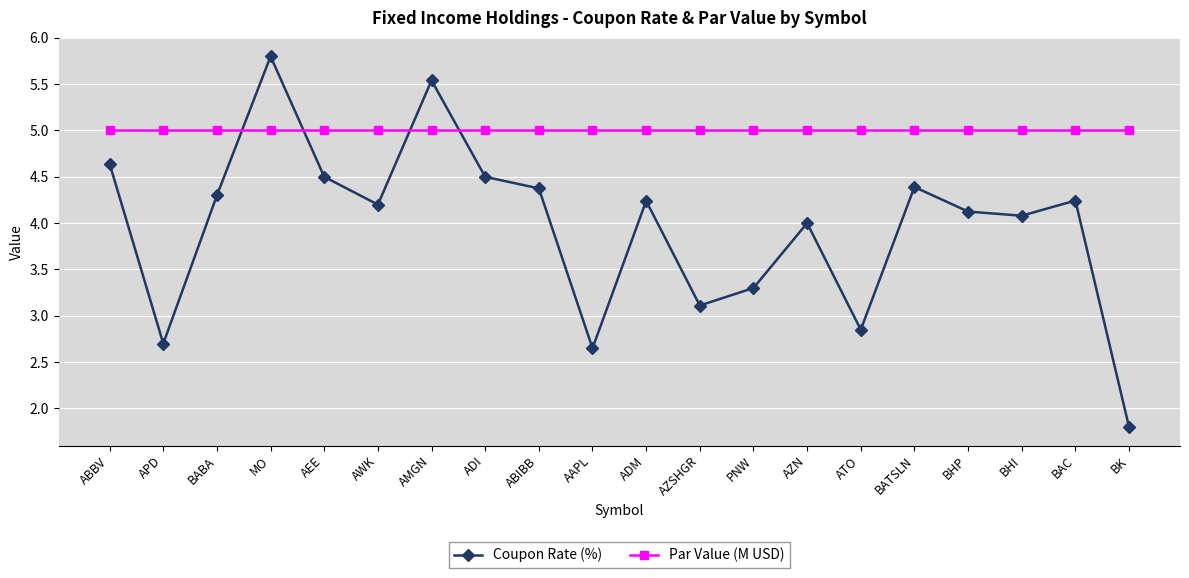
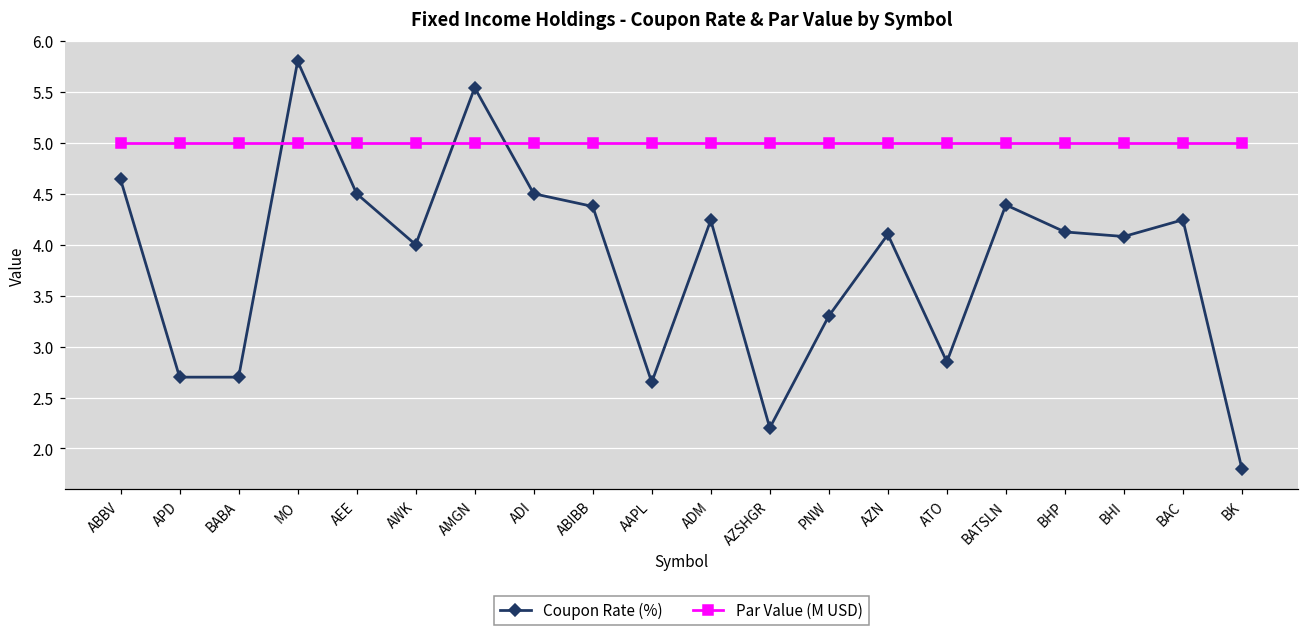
Coupon Rate (%), BABA: 4.3 -> 2.7
Coupon Rate (%), AWK: 4.2 -> 4.0
Coupon Rate (%), AZSHGR: 3.1 -> 2.2
Coupon Rate (%), AZN: 4.0 -> 4.1
